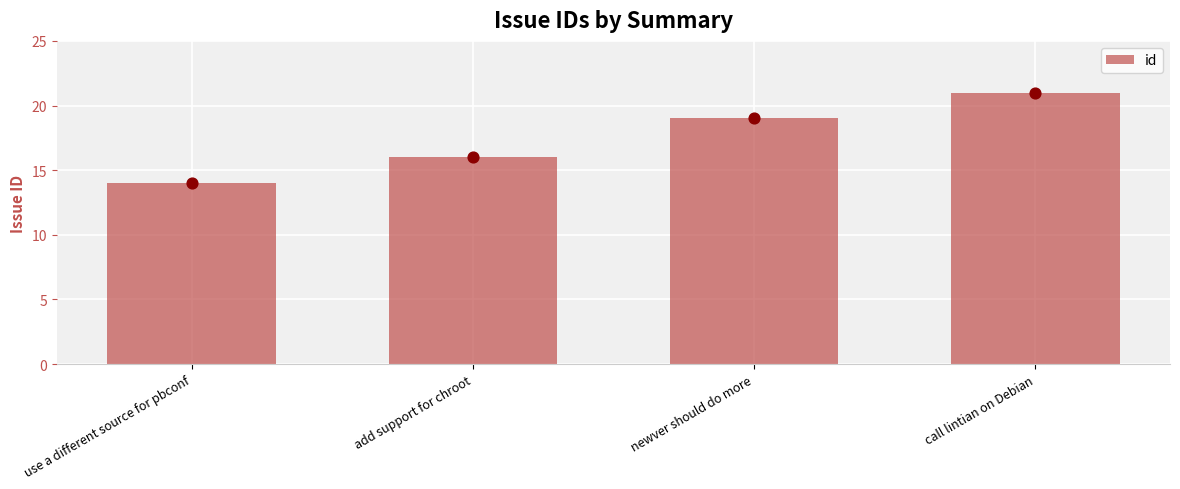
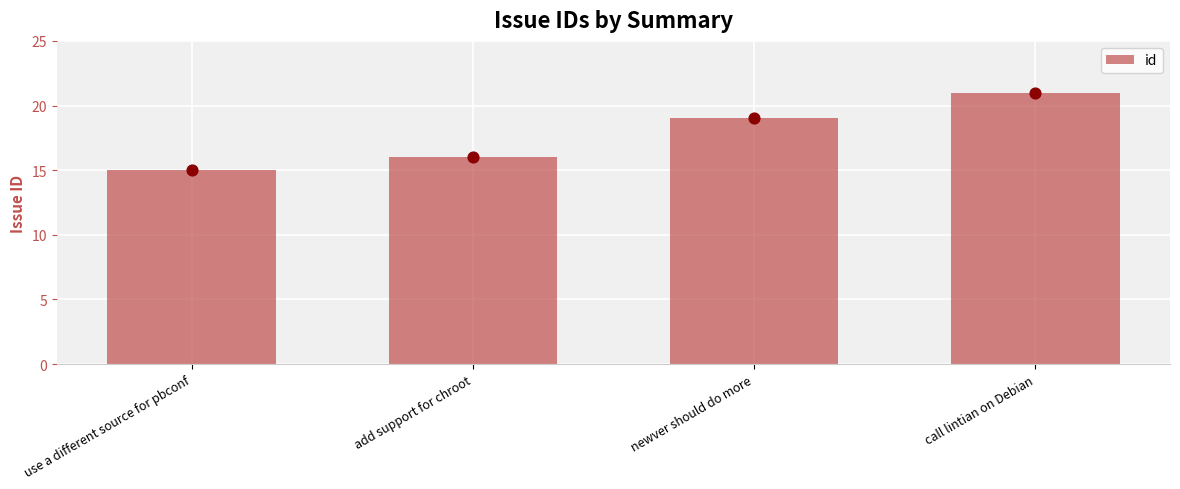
use a different source for pbconf: 14 -> 15
